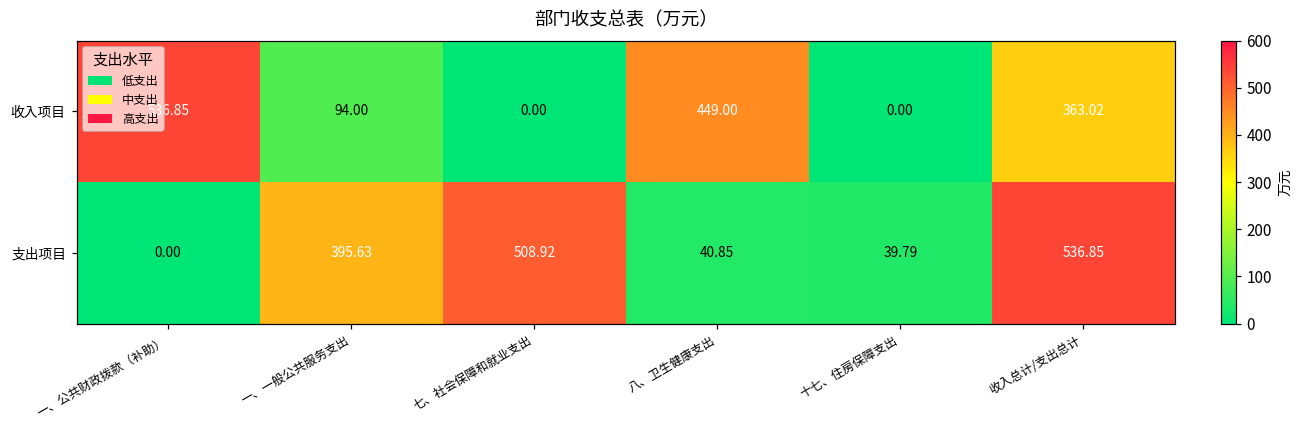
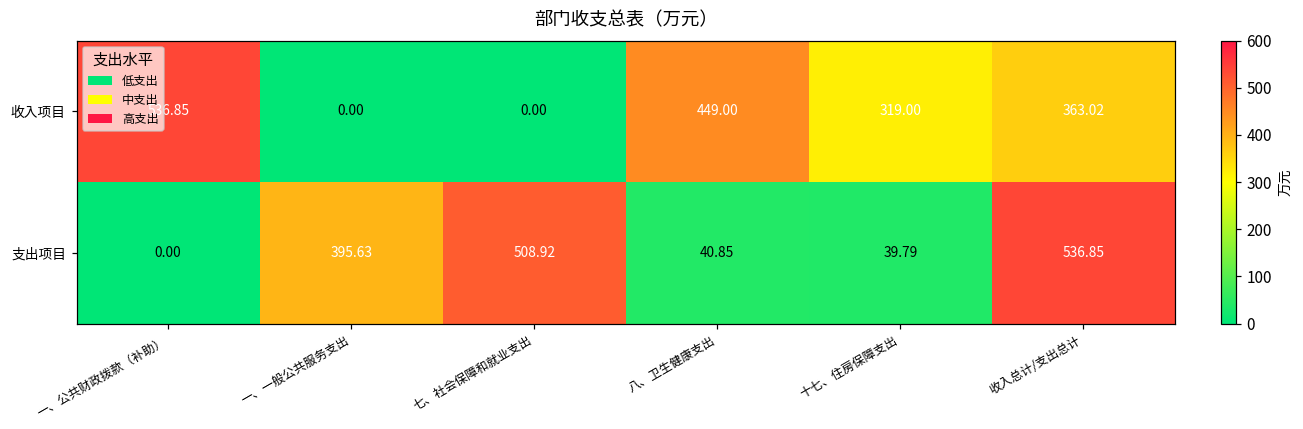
收入项目, 一、一般公共服务支出: 94.00 -> 0.00
收入项目, 十七、住房保障支出: 0.00 -> 319.00
